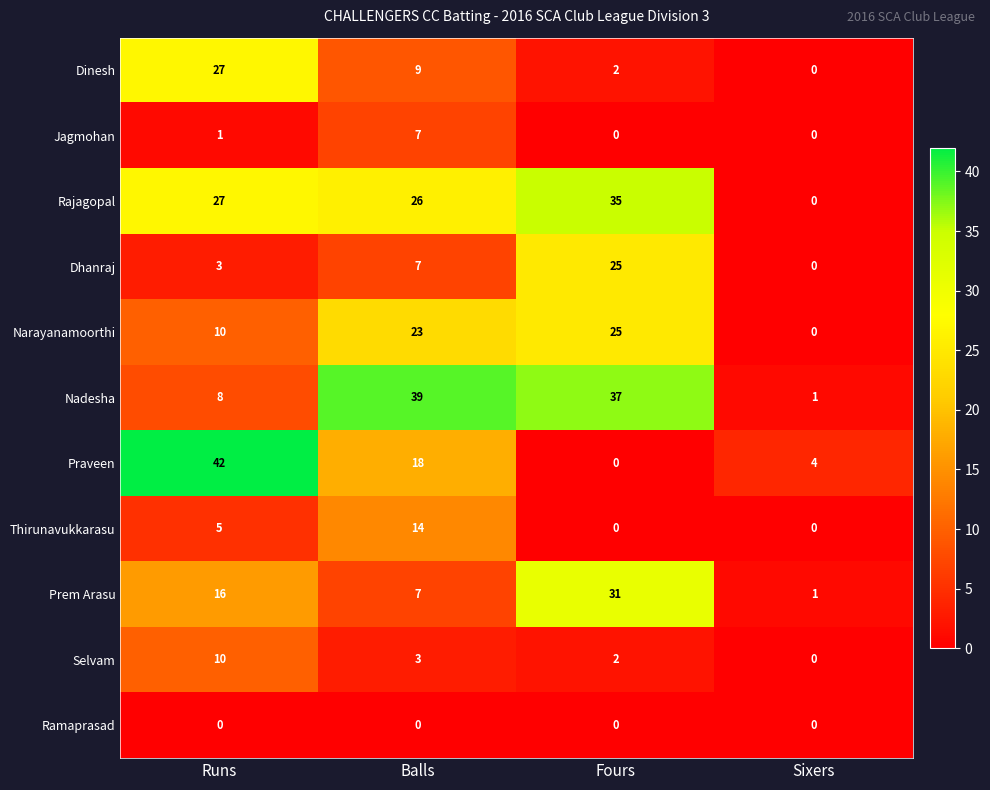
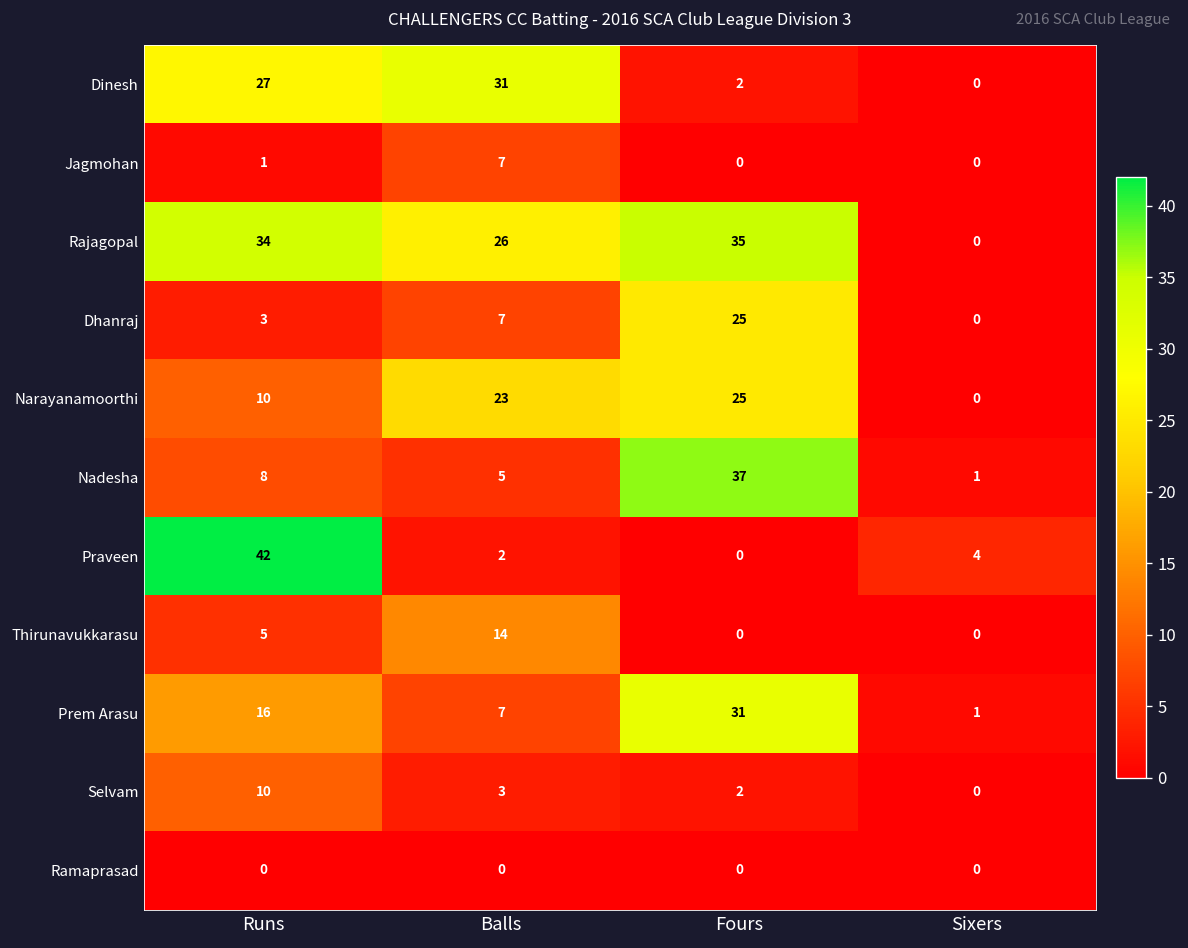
Dinesh, Balls: 9 -> 31
Rajagopal, Runs: 27 -> 34
Nadesha, Balls: 39 -> 5
Praveen, Balls: 18 -> 2
